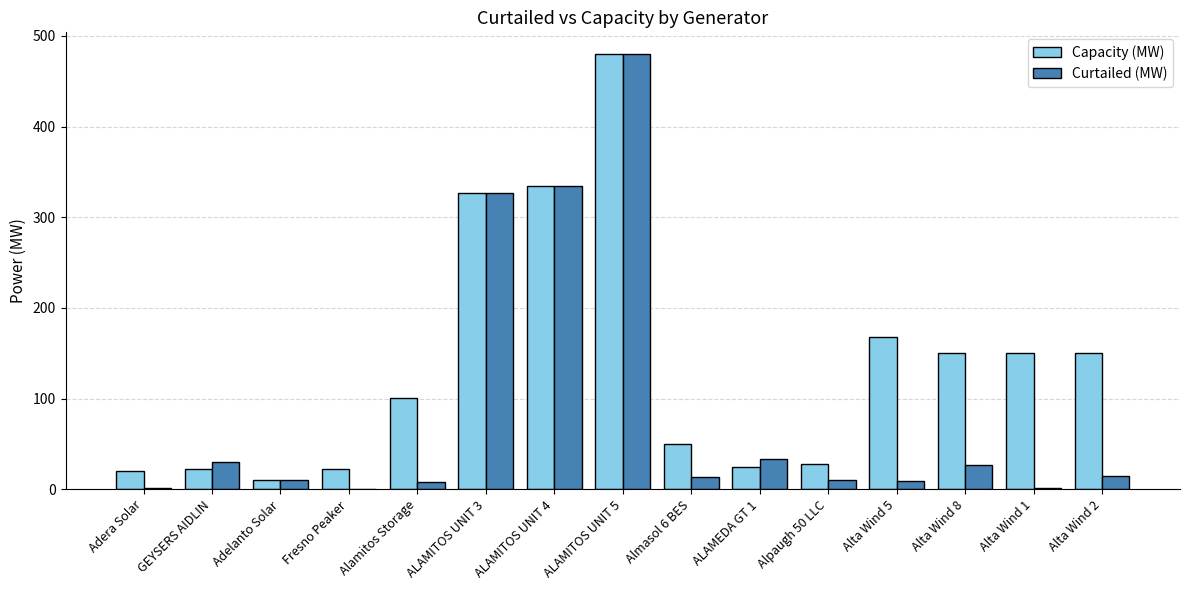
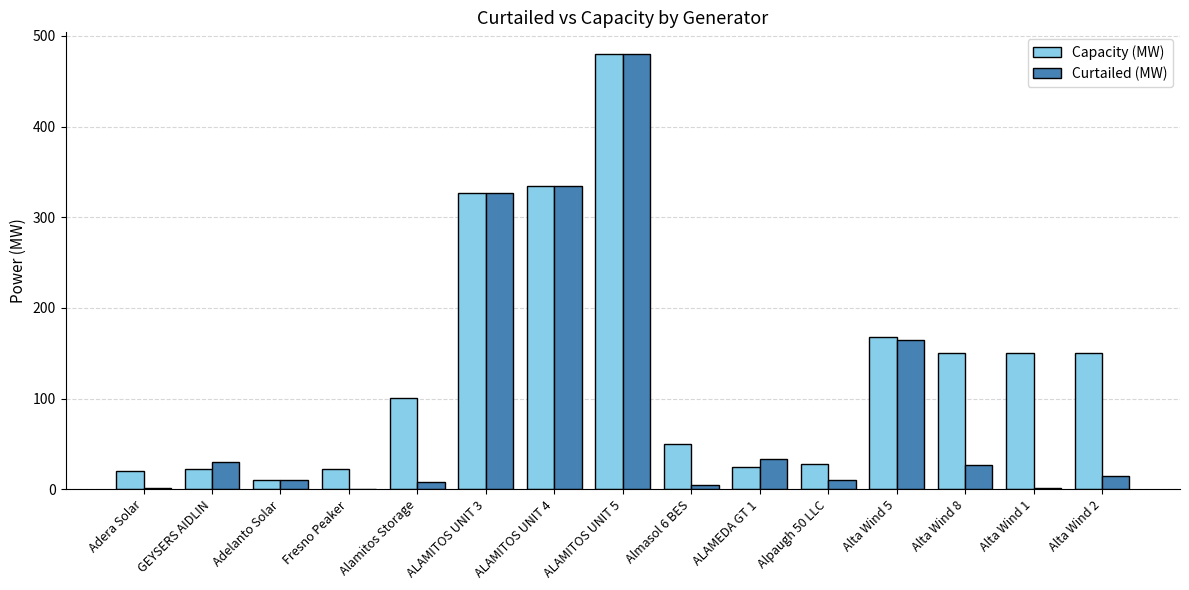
Curtailed (MW), Almasol 6 BES: 10 -> 0
Curtailed (MW), Alta Wind 5: 10 -> 170
